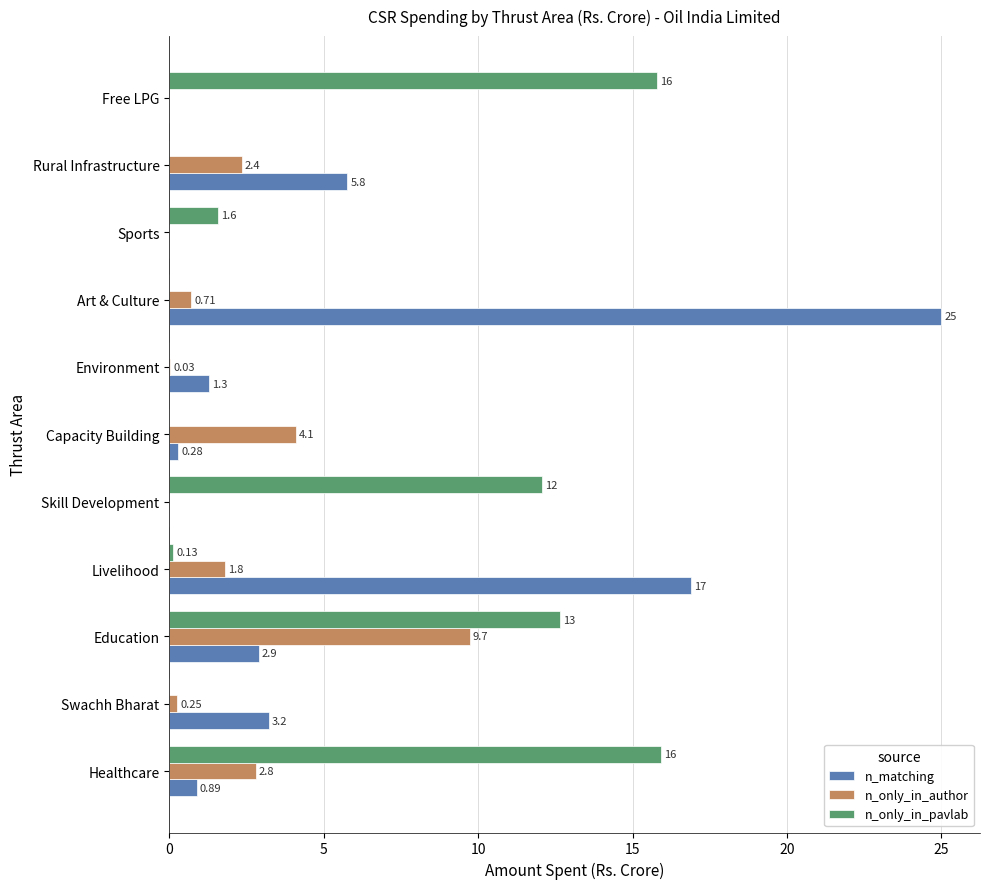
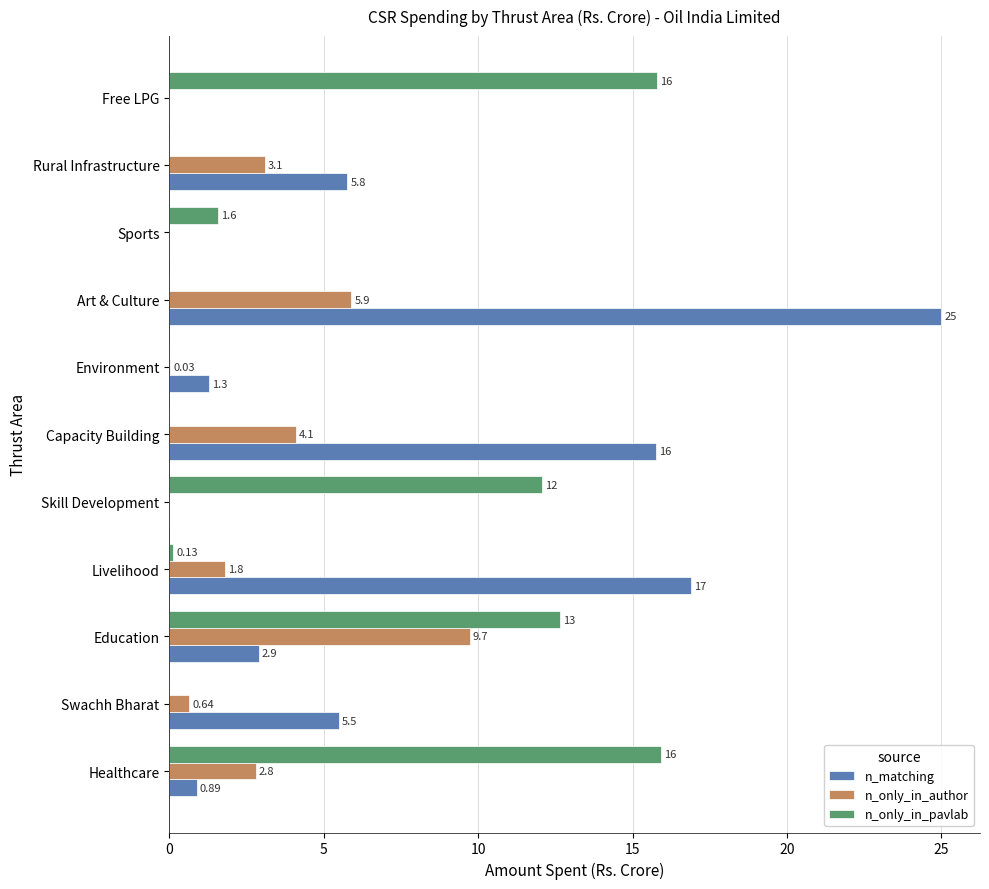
n_only_in_author, Rural Infrastructure: 2.4 -> 3.1
n_only_in_author, Art & Culture: 0.71 -> 5.9
n_matching, Capacity Building: 0.28 -> 16
n_only_in_author, Swachh Bharat: 0.25 -> 0.64
n_matching, Swachh Bharat: 3.2 -> 5.5
